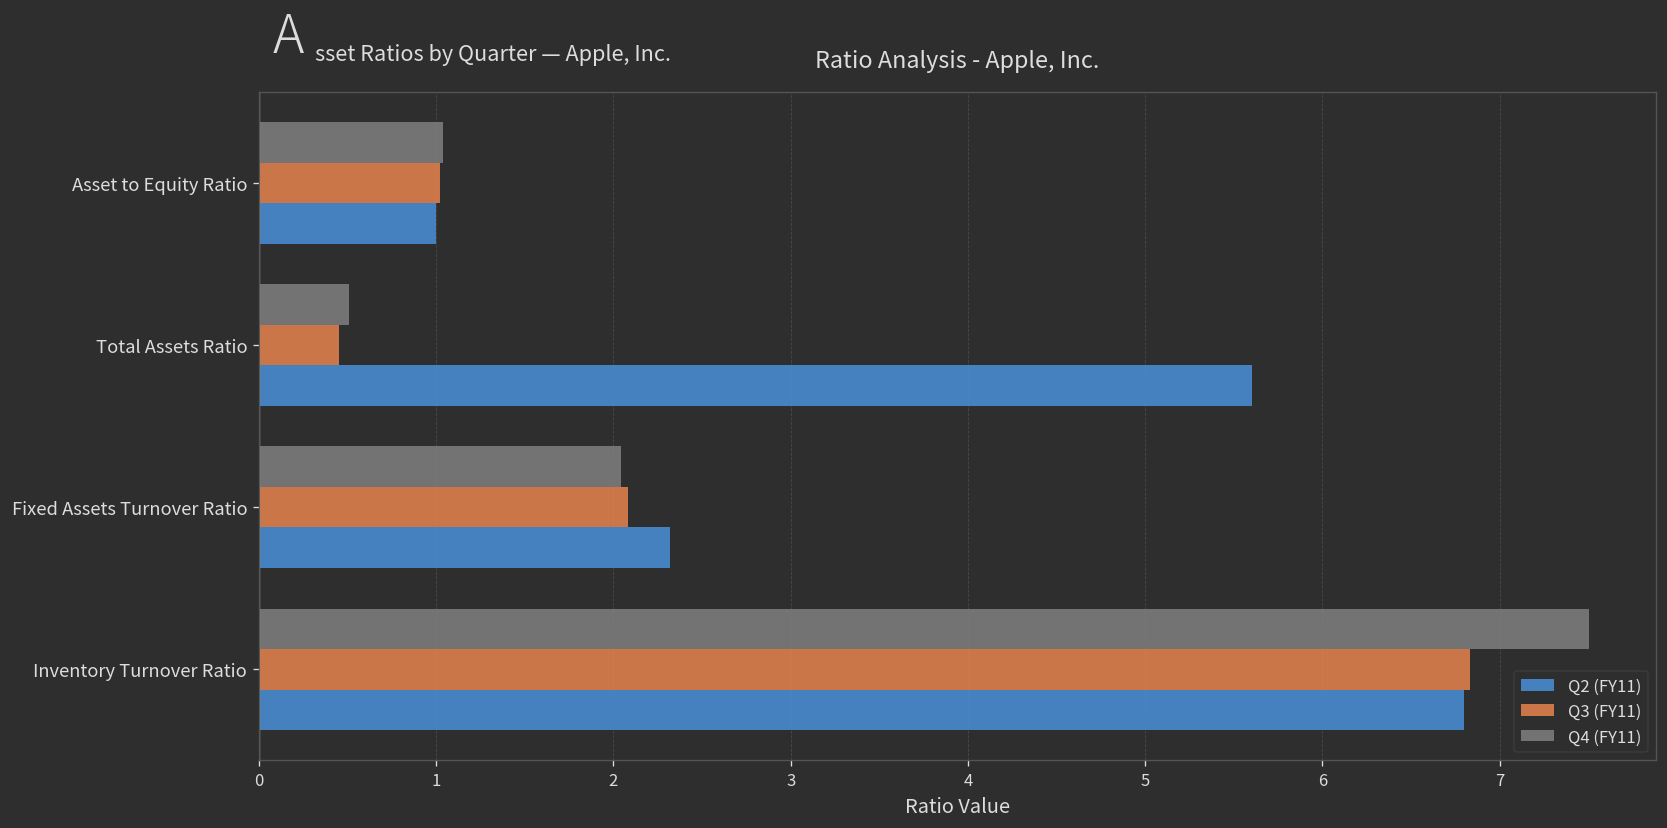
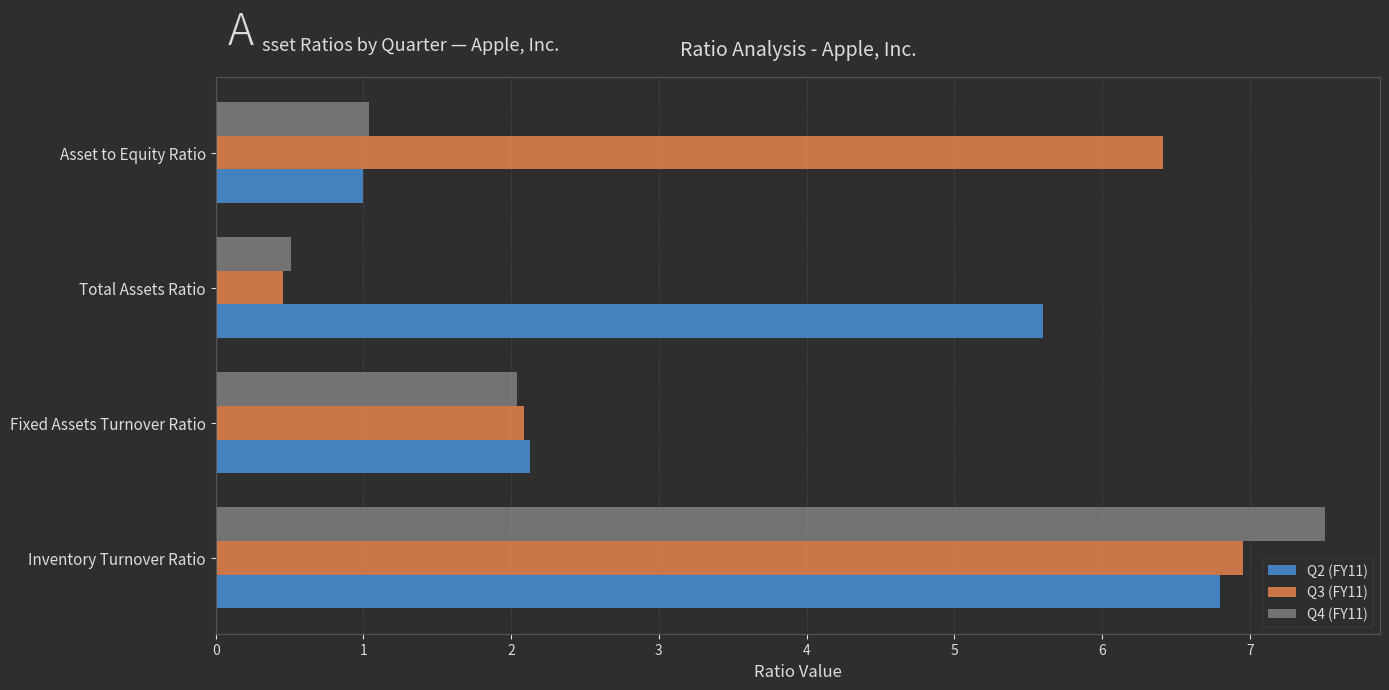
Q3 (FY11), Asset to Equity Ratio: 1.02 -> 6.41
Q2 (FY11), Fixed Assets Turnover Ratio: 2.32 -> 2.13
Q3 (FY11), Inventory Turnover Ratio: 6.83 -> 6.95
